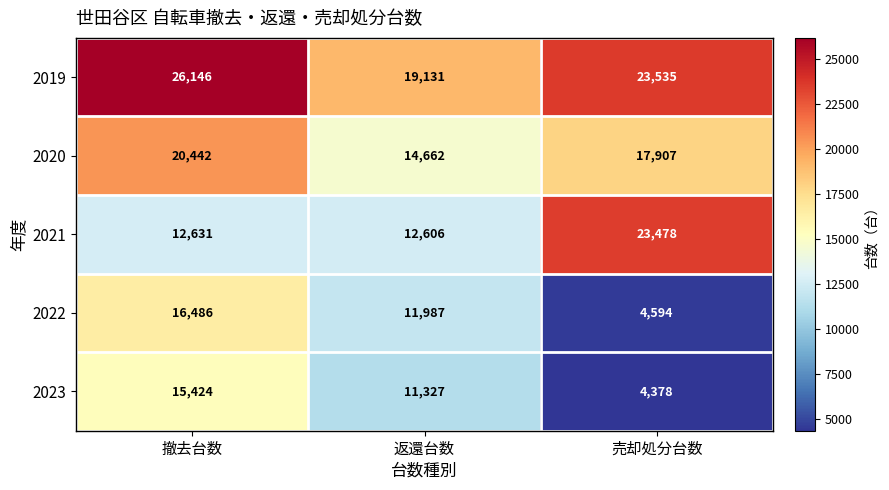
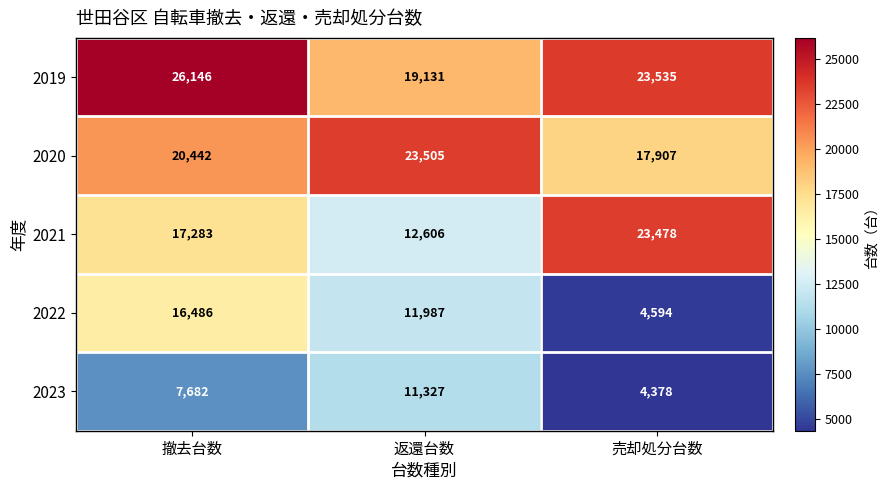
2020, 返還台数: 14,662 -> 23,505
2021, 撤去台数: 12,631 -> 17,283
2023, 撤去台数: 15,424 -> 7,682
